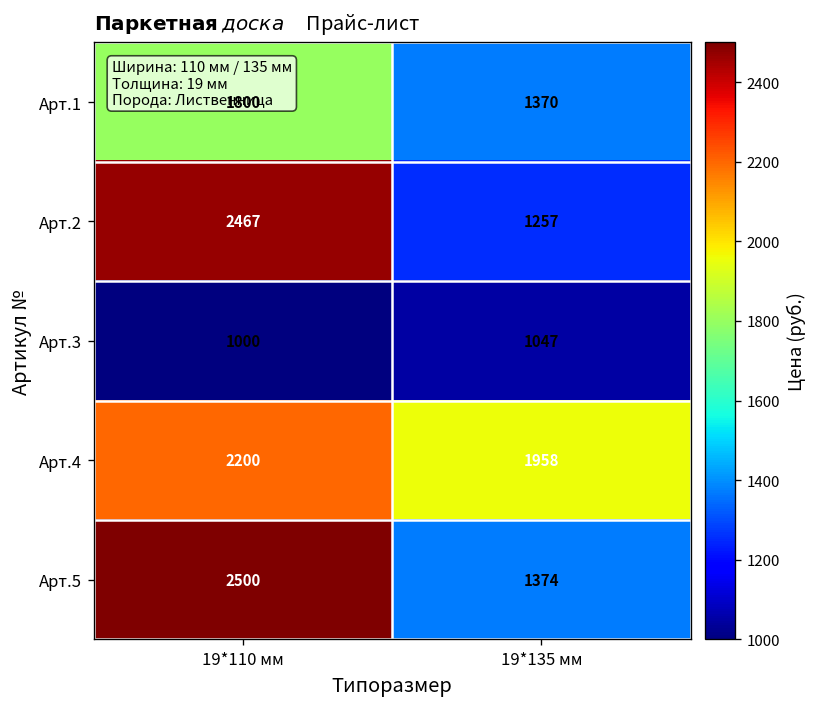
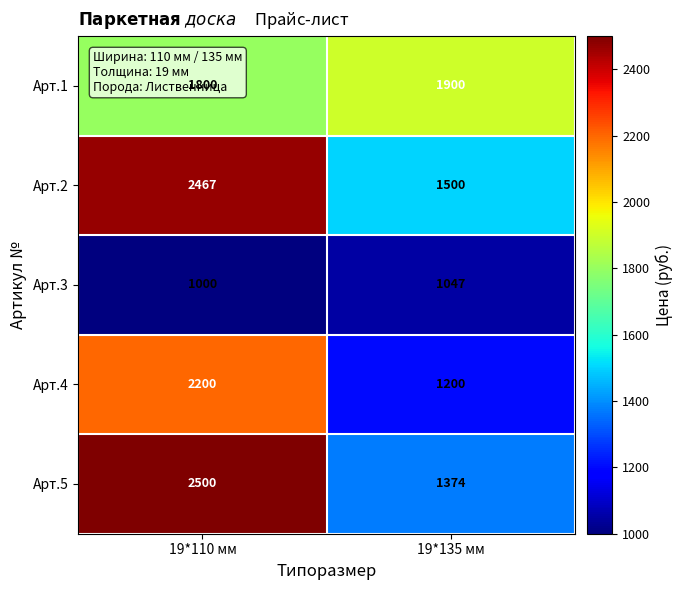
Арт.1, 19*135 мм: 1370 -> 1900
Арт.2, 19*135 мм: 1257 -> 1500
Арт.4, 19*135 мм: 1958 -> 1200
